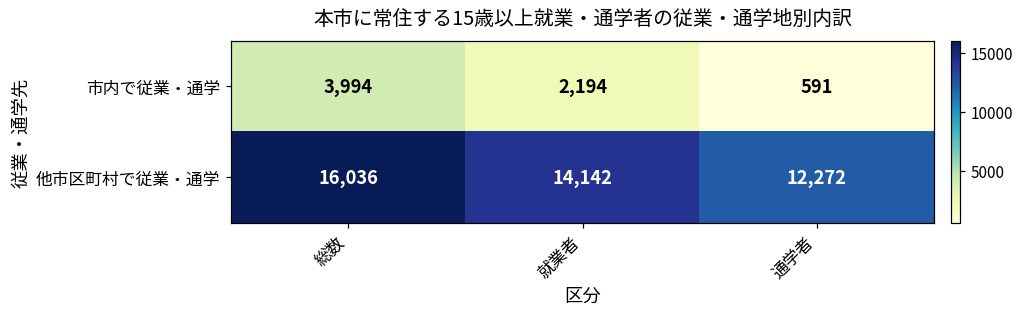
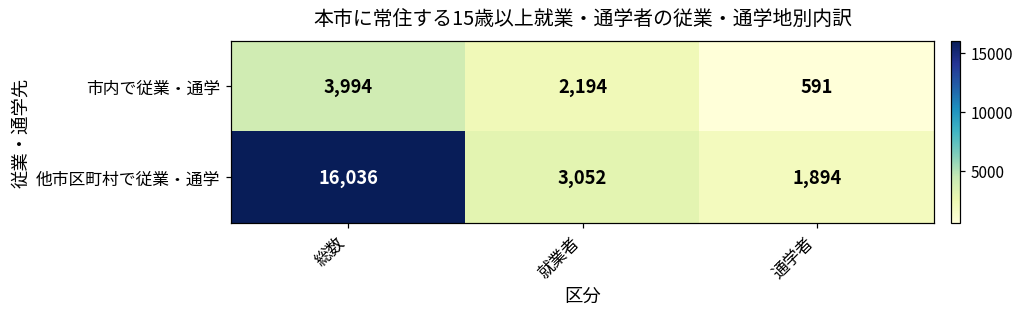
他市区町村で従業・通学, 就業者: 14,142 -> 3,052
他市区町村で従業・通学, 通学者: 12,272 -> 1,894
